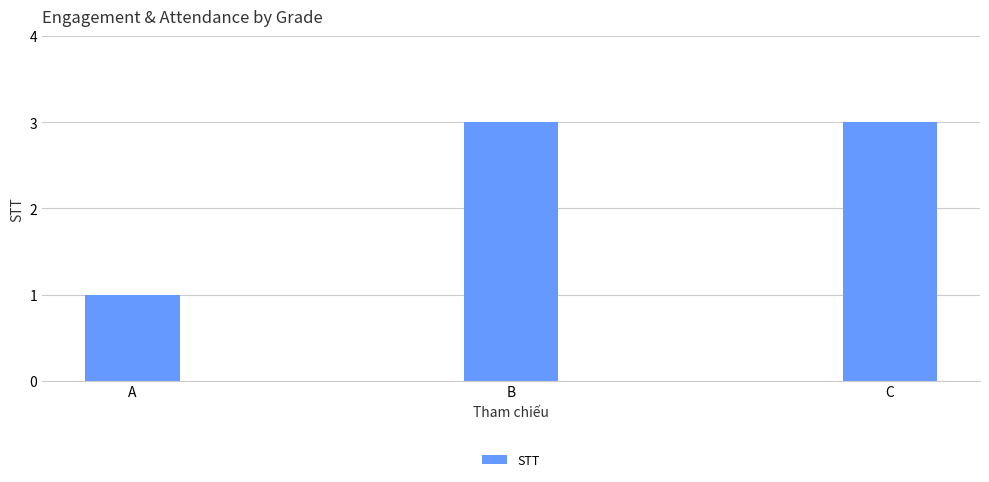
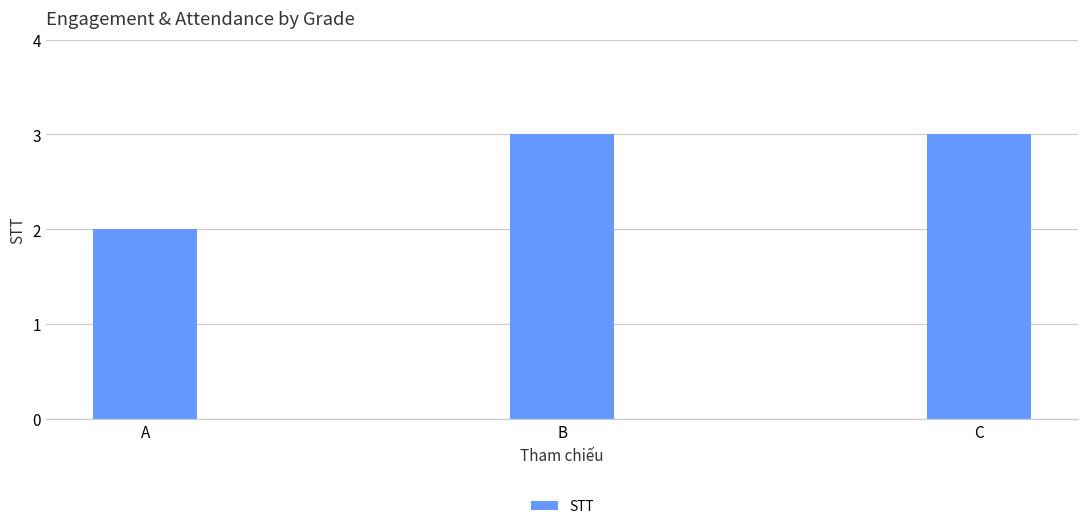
A: 1 -> 2
